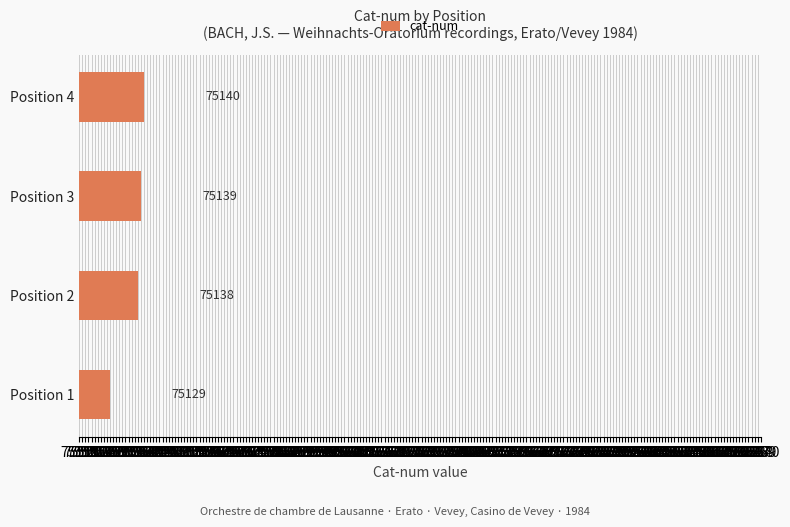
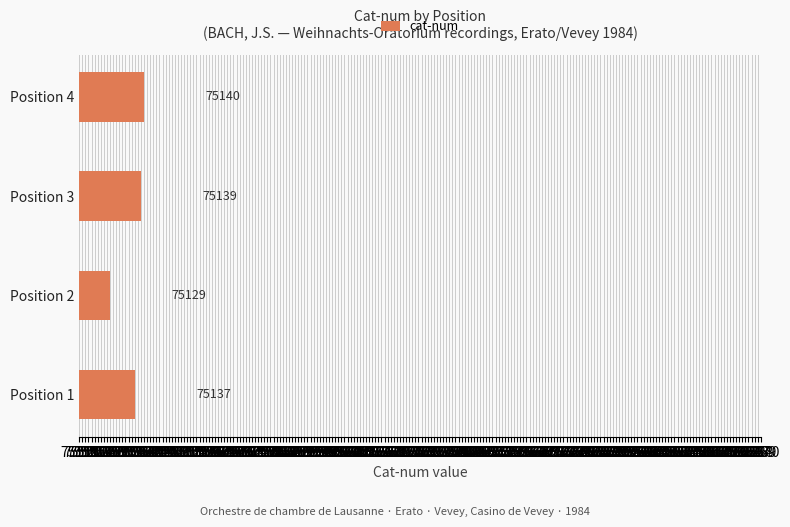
Position 2: 75138 -> 75129
Position 1: 75129 -> 75137
